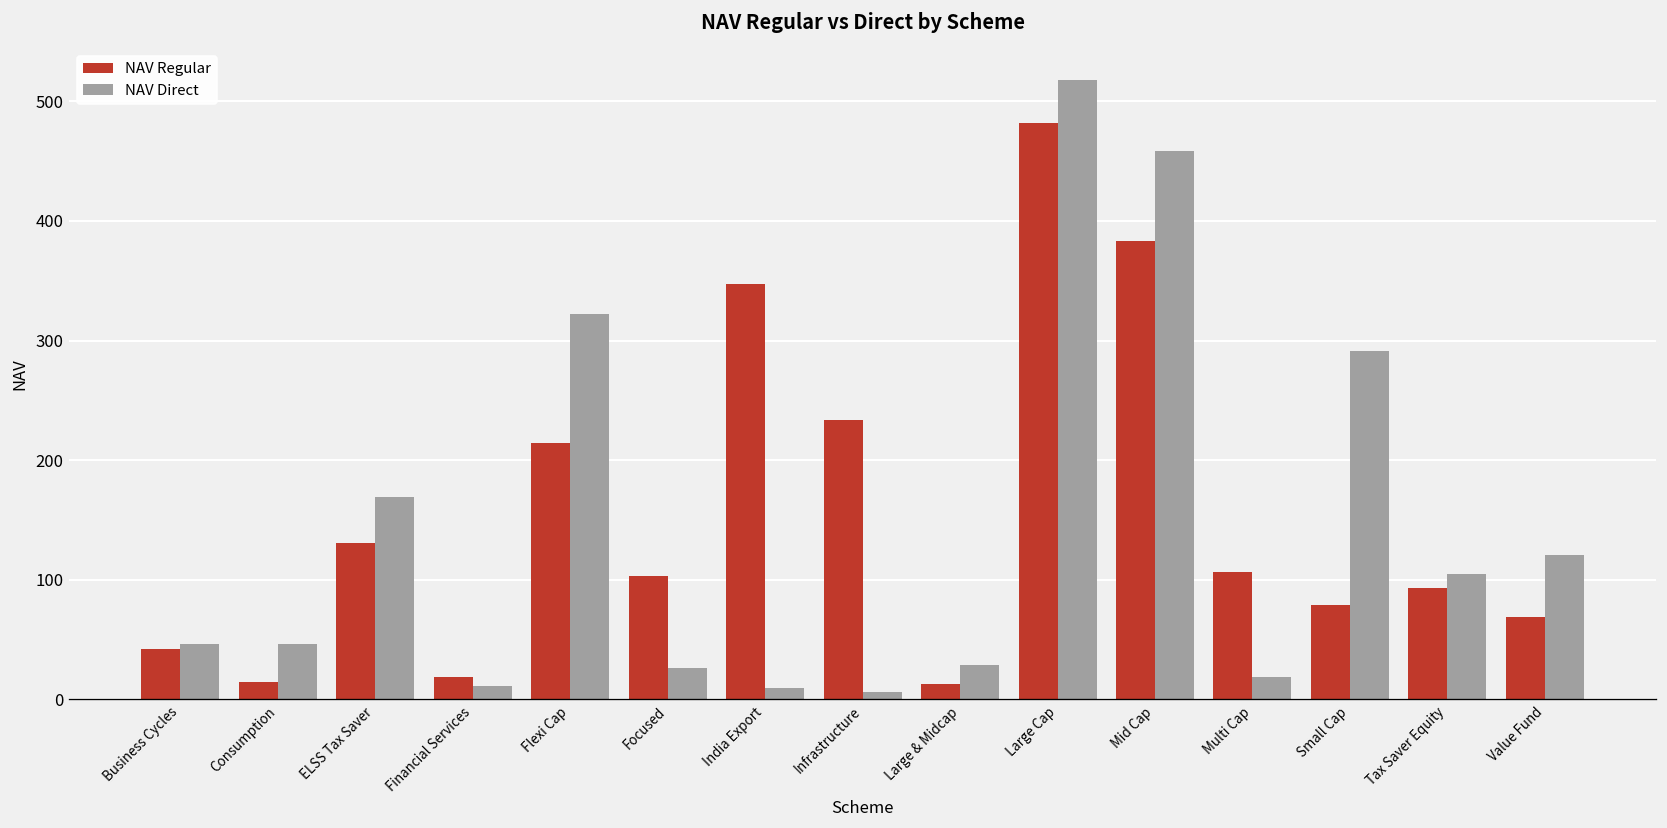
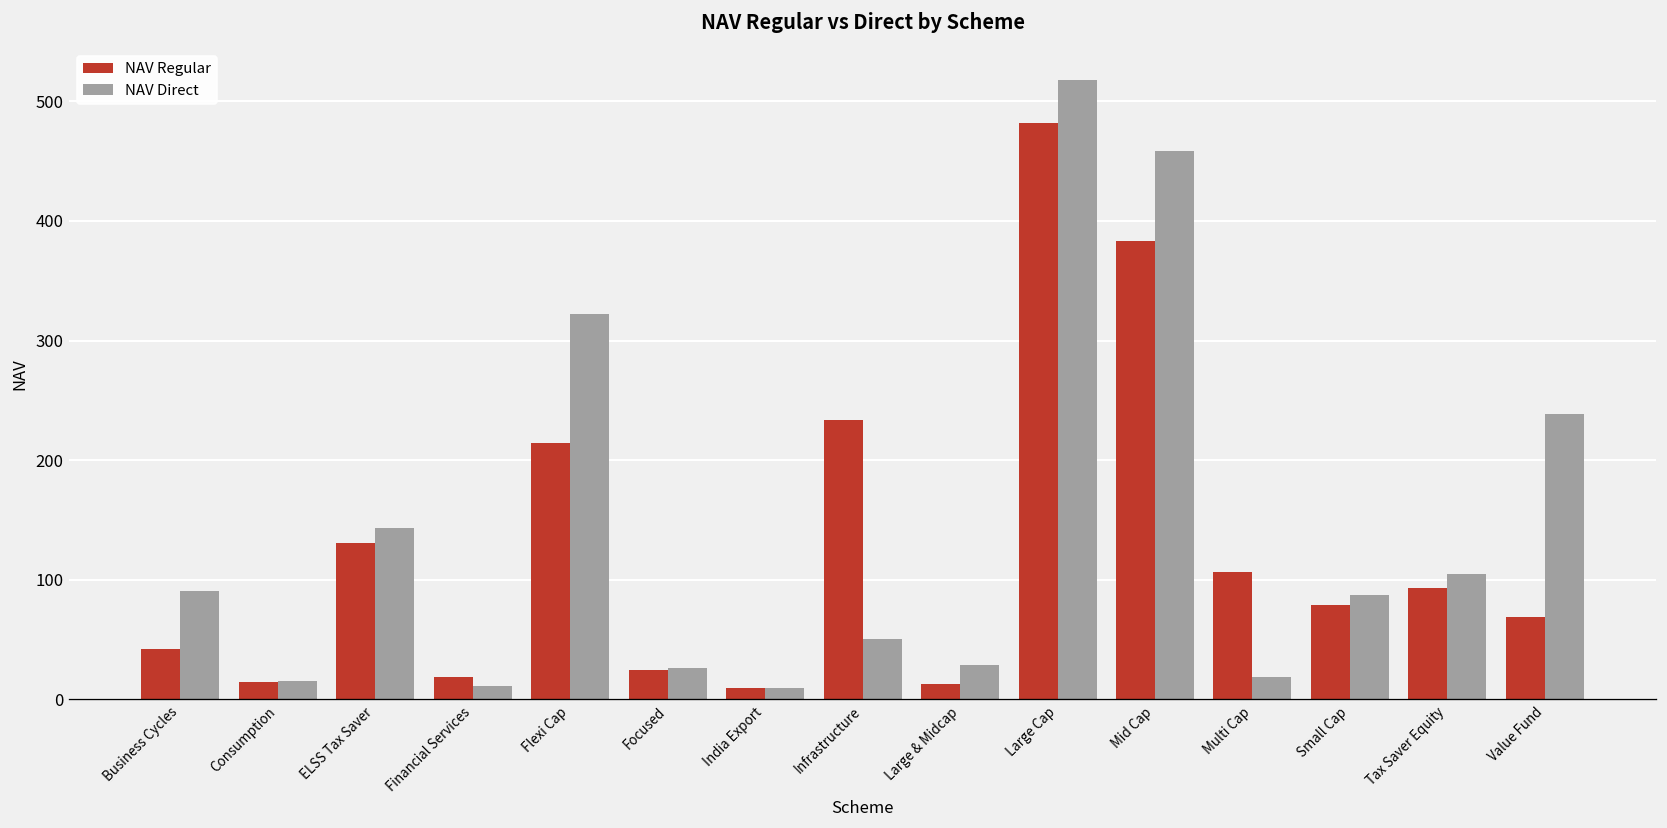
NAV Direct, Business Cycles: 50 -> 90
NAV Direct, Consumption: 50 -> 20
NAV Direct, ELSS Tax Saver: 170 -> 140
NAV Regular, Focused: 100 -> 20
NAV Regular, India Export: 350 -> 10
NAV Direct, Infrastructure: 10 -> 50
NAV Direct, Small Cap: 290 -> 90
NAV Direct, Value Fund: 120 -> 240
